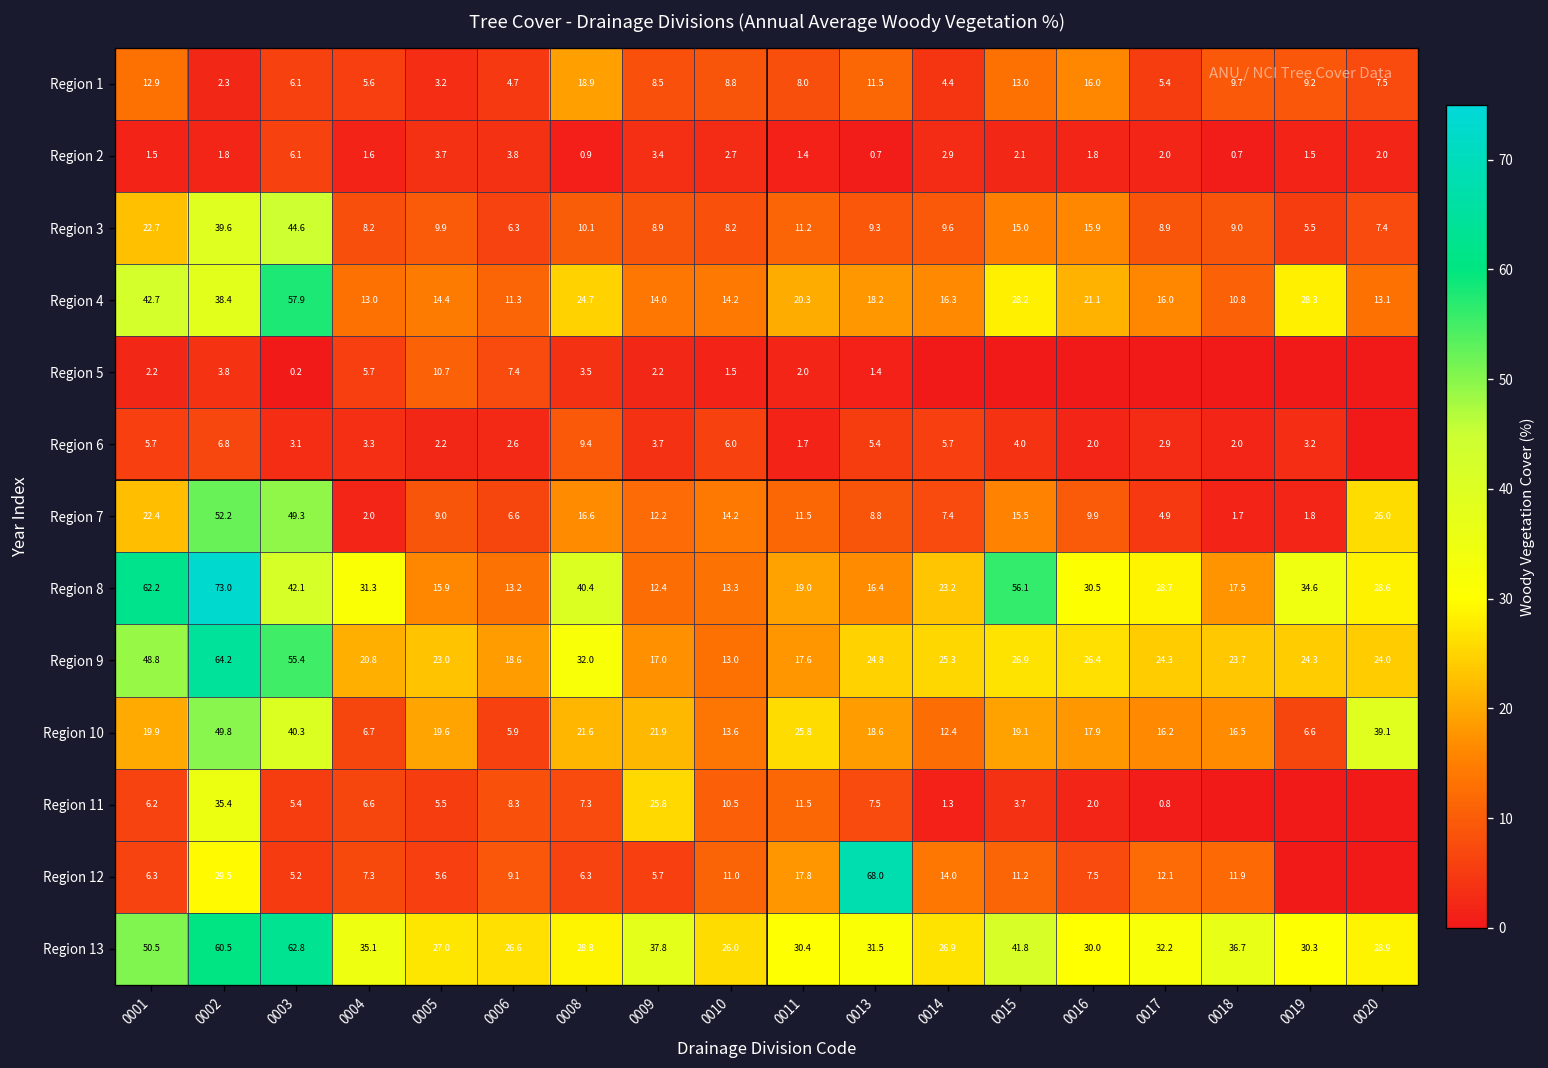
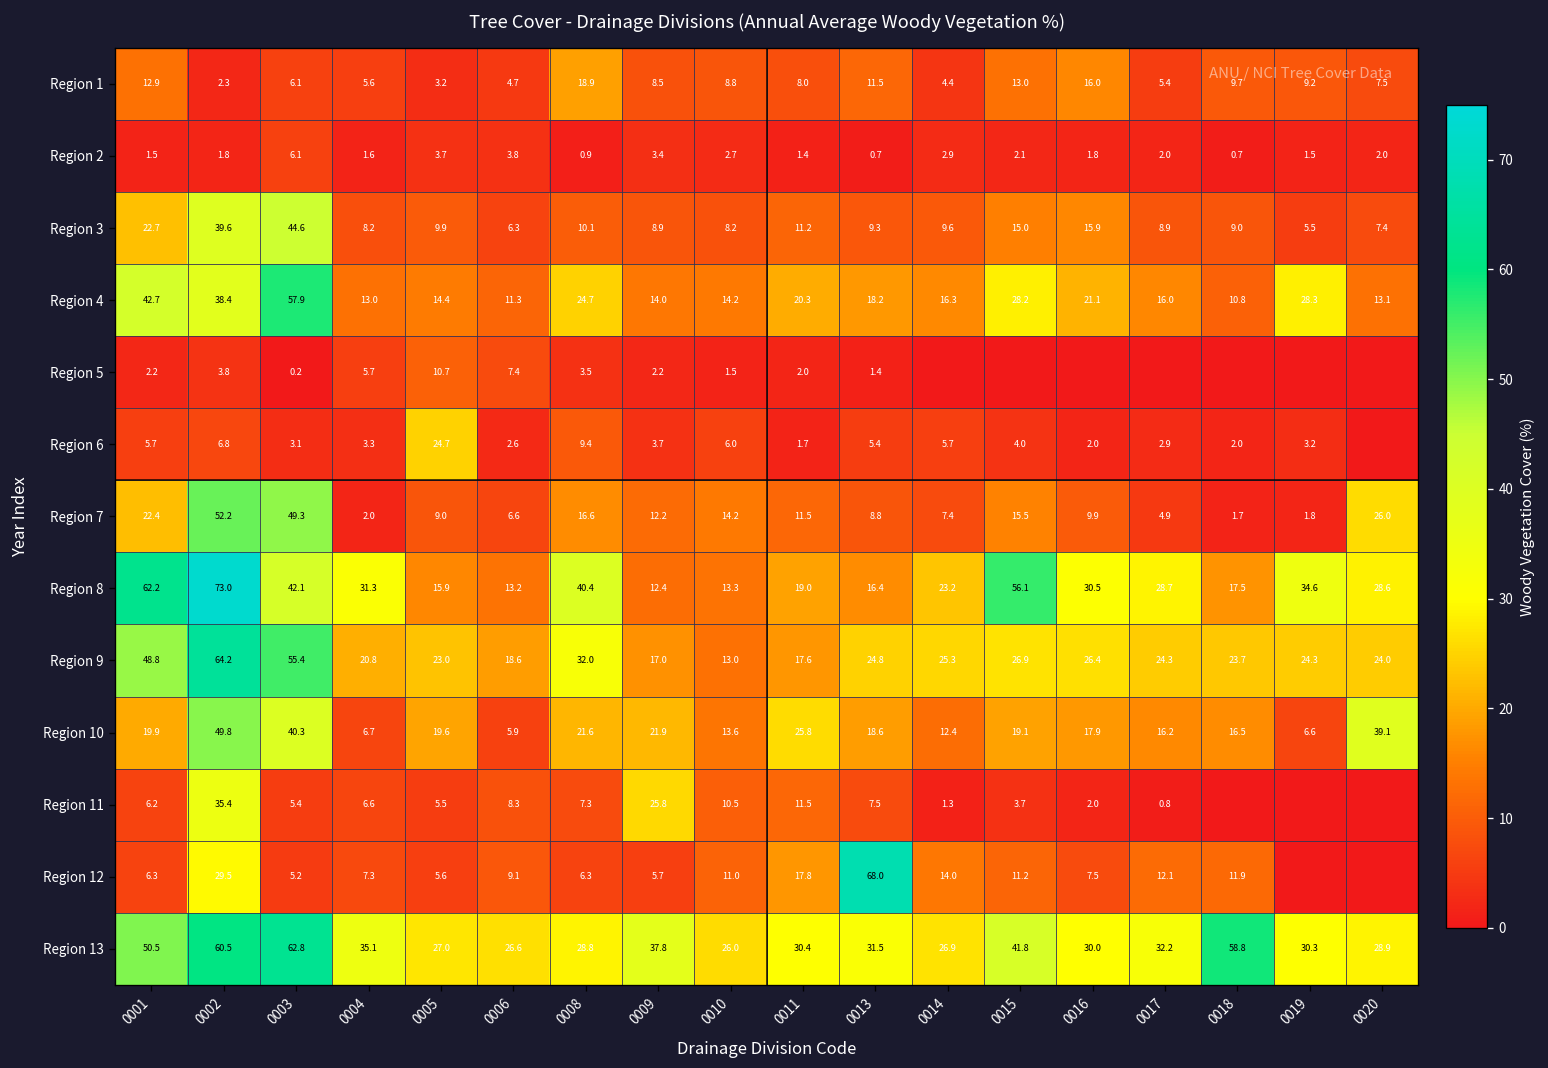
Region 6, 0005: 2.2 -> 24.7
Region 13, 0018: 36.7 -> 58.8
